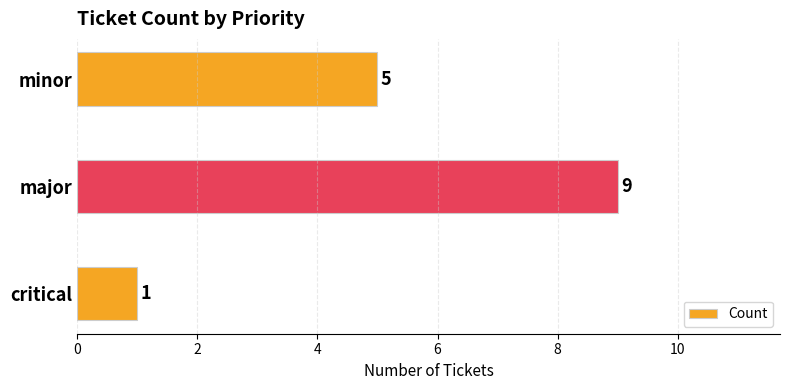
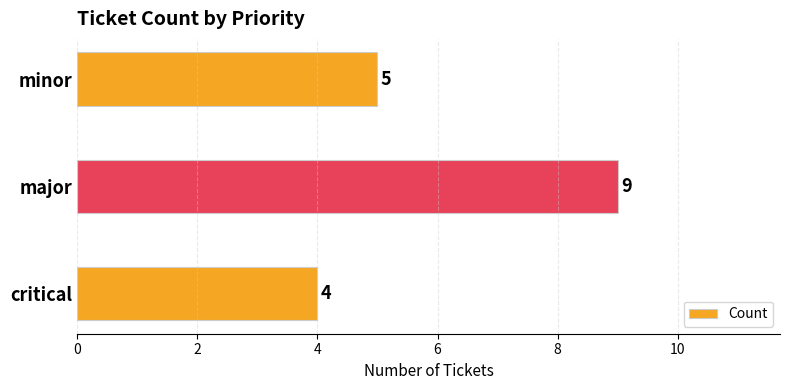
critical: 1 -> 4
